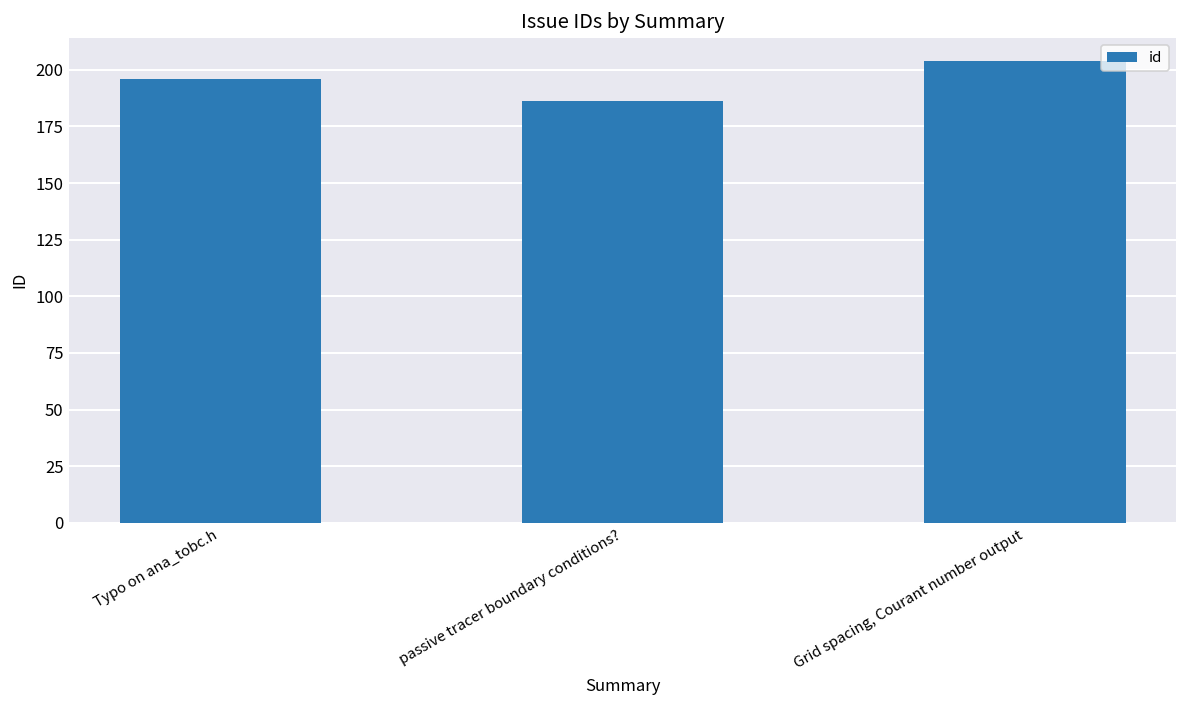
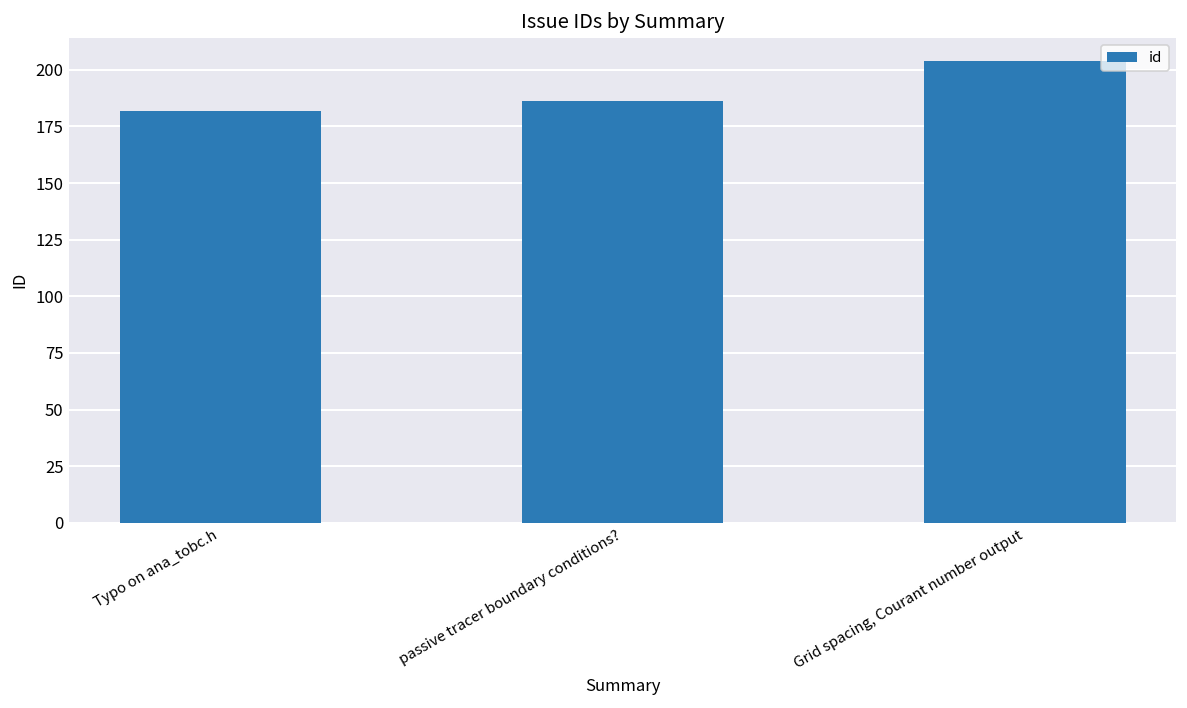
Typo on ana_tobc.h: 196 -> 182
